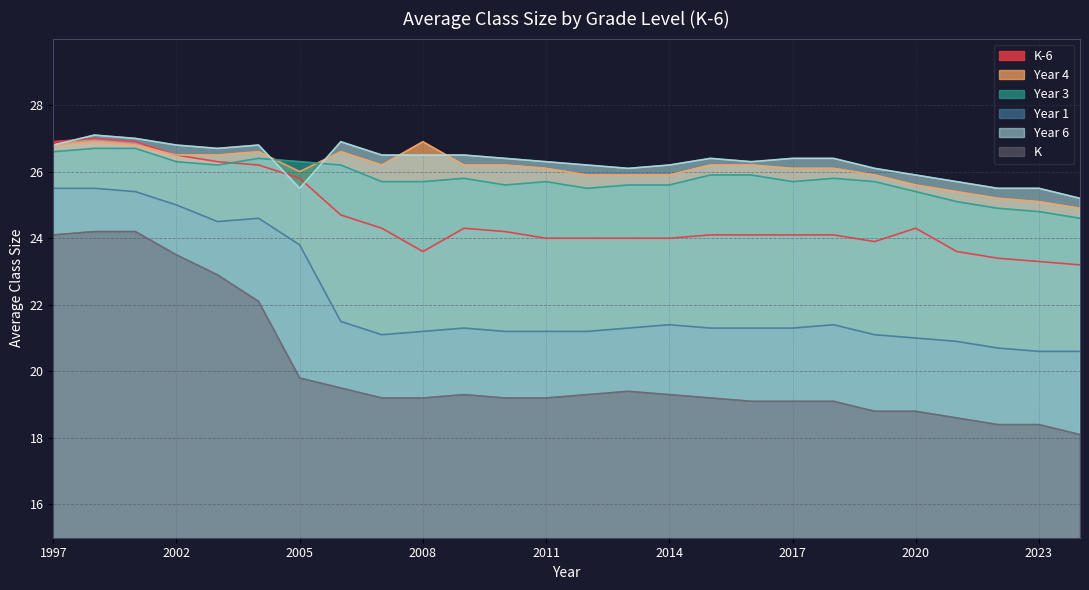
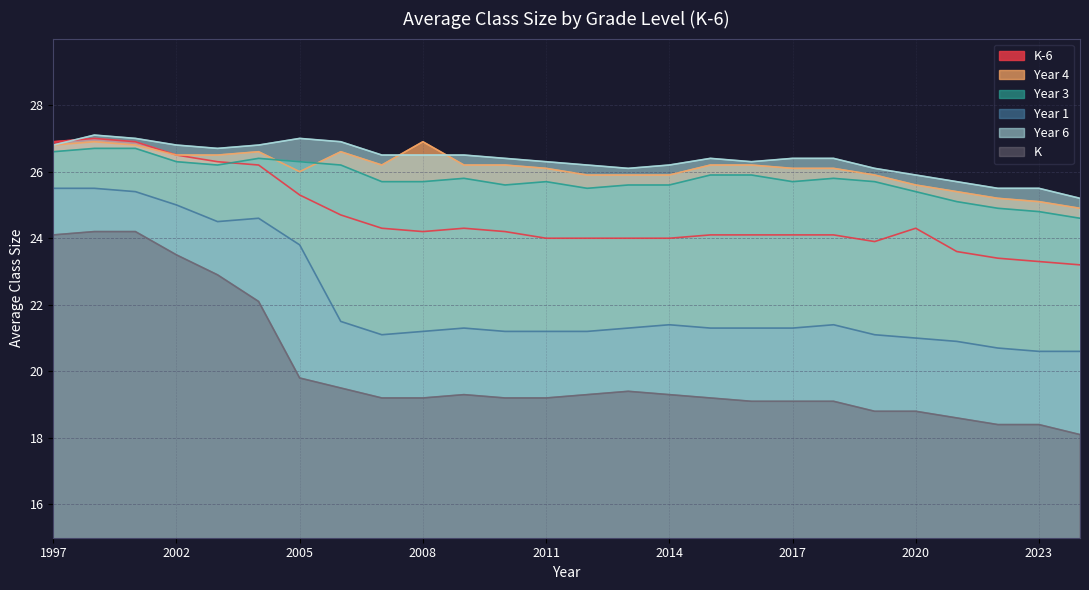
K-6, 2005: 25.8 -> 25.3
Year 6, 2005: 25.5 -> 27.0
K-6, 2008: 23.6 -> 24.2
